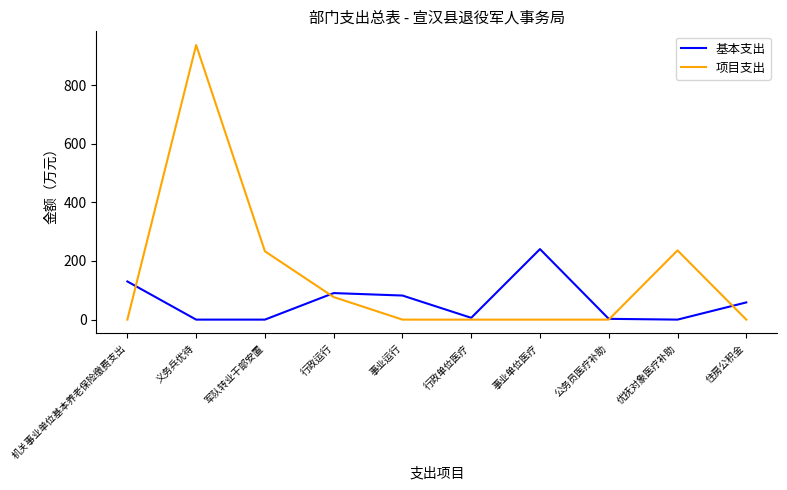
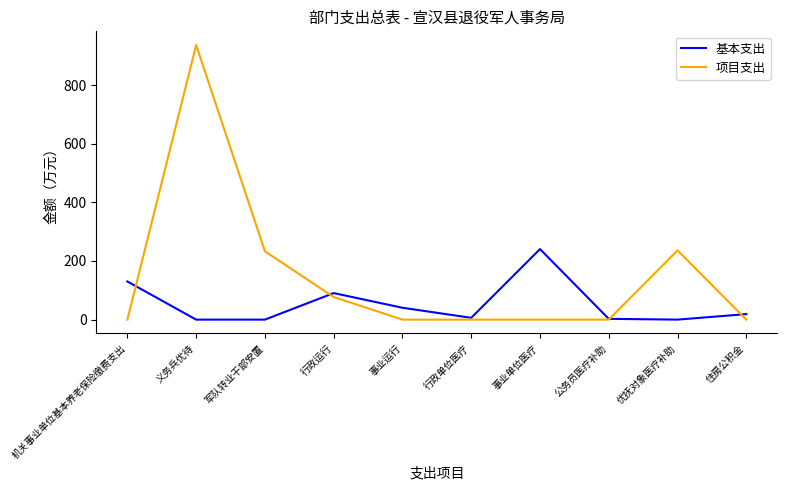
基本支出, 事业运行: 80 -> 40
基本支出, 住房公积金: 60 -> 20
